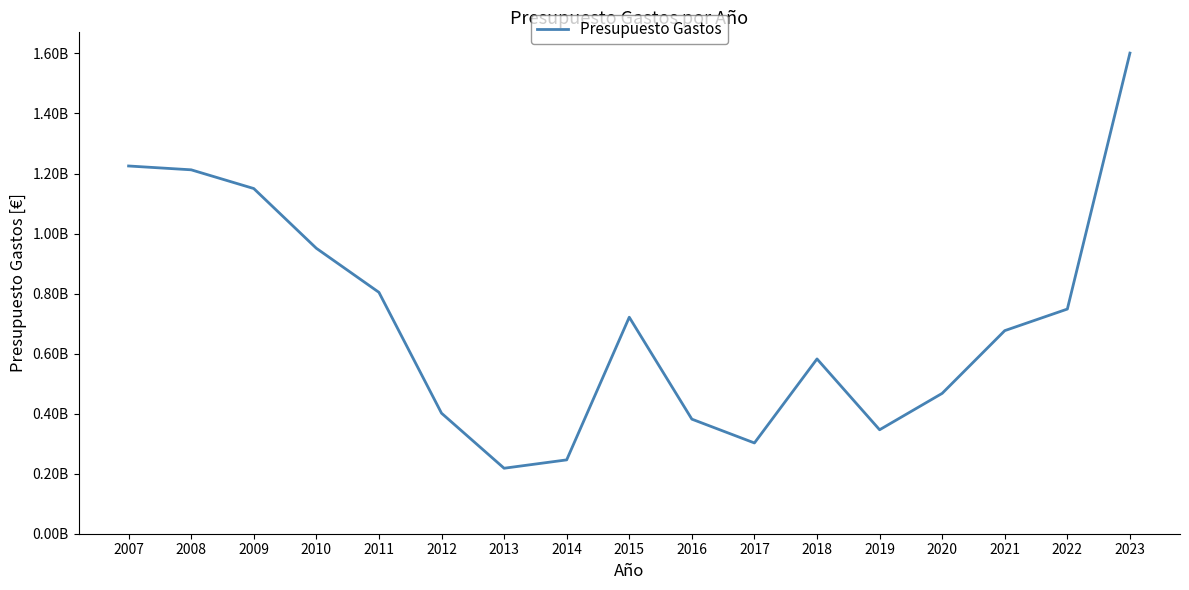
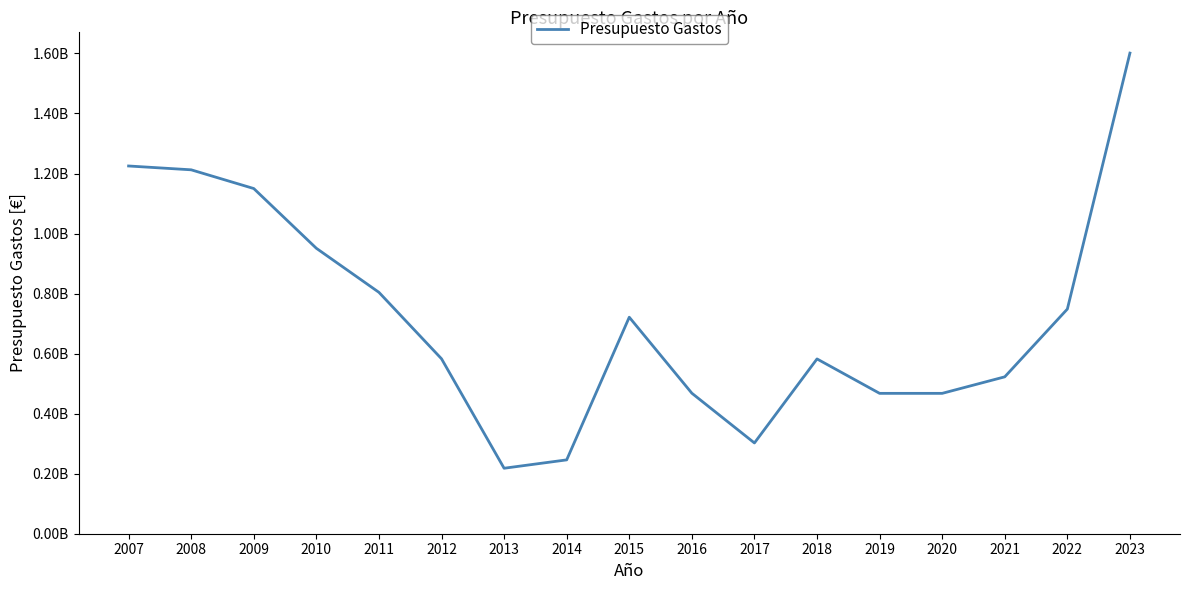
2012: 400000000 -> 580000000
2016: 380000000 -> 470000000
2019: 350000000 -> 470000000
2021: 680000000 -> 520000000
